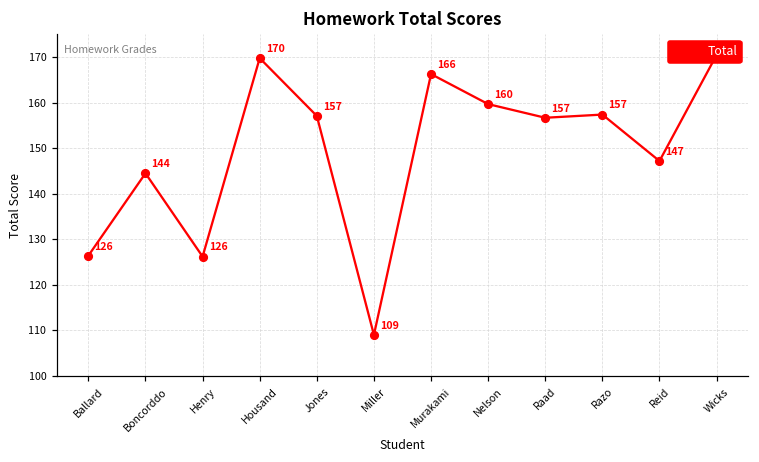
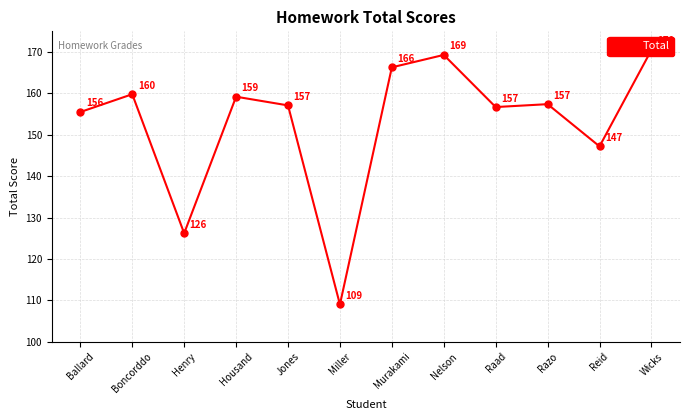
Ballard: 126 -> 156
Boncorddo: 144 -> 160
Housand: 170 -> 159
Nelson: 160 -> 169
